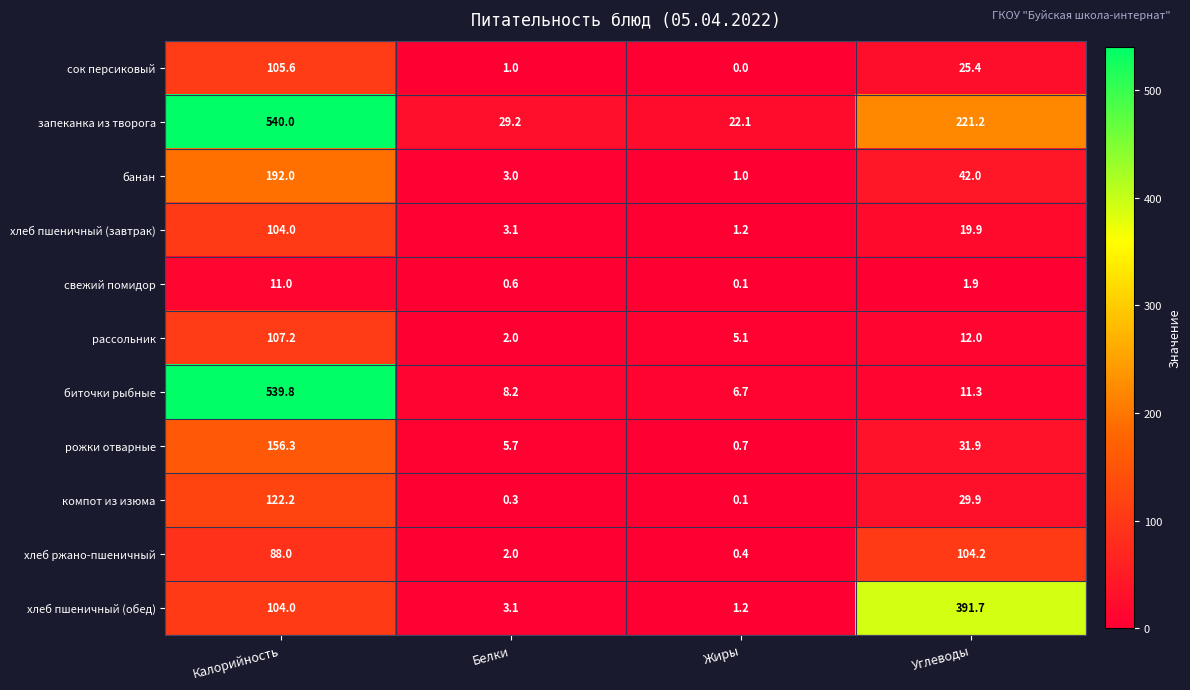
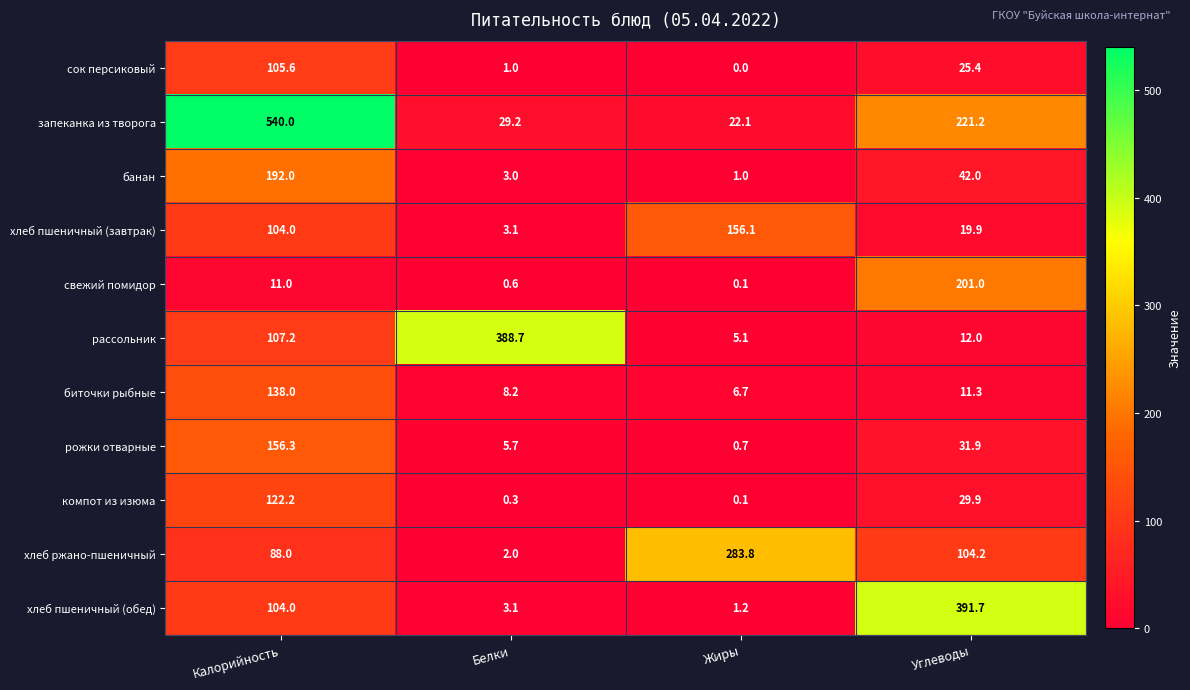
хлеб пшеничный (завтрак), Жиры: 1.2 -> 156.1
свежий помидор, Углеводы: 1.9 -> 201.0
рассольник, Белки: 2.0 -> 388.7
биточки рыбные, Калорийность: 539.8 -> 138.0
хлеб ржано-пшеничный, Жиры: 0.4 -> 283.8
